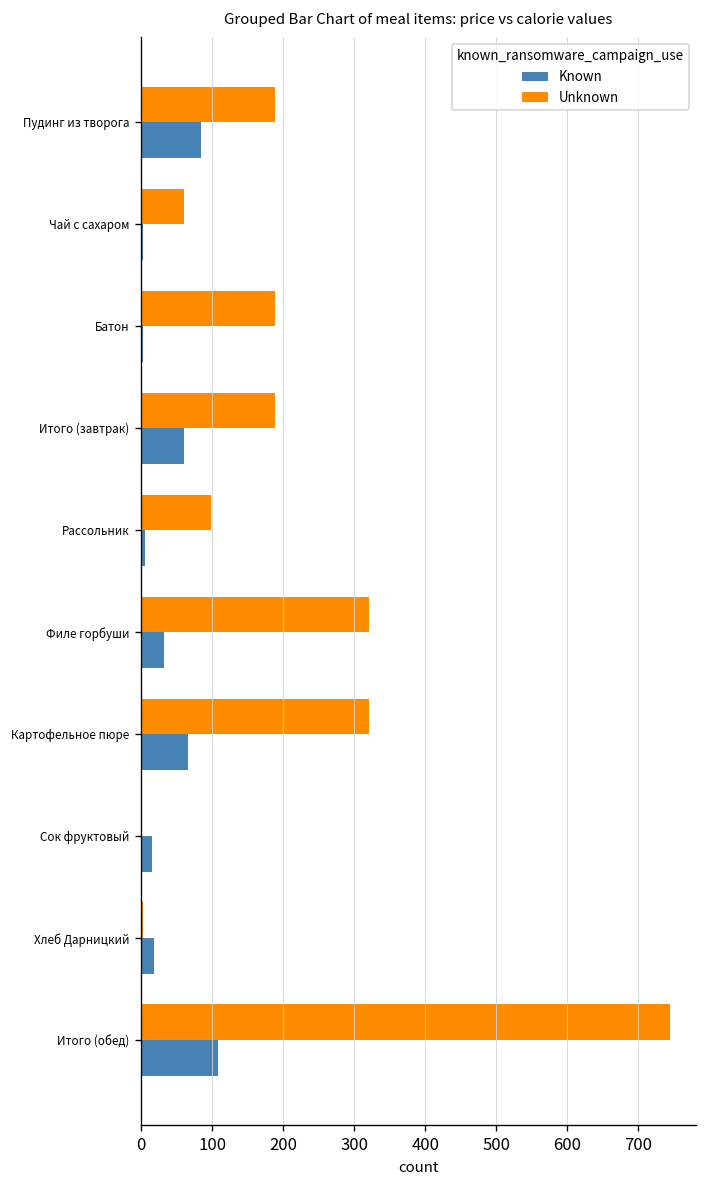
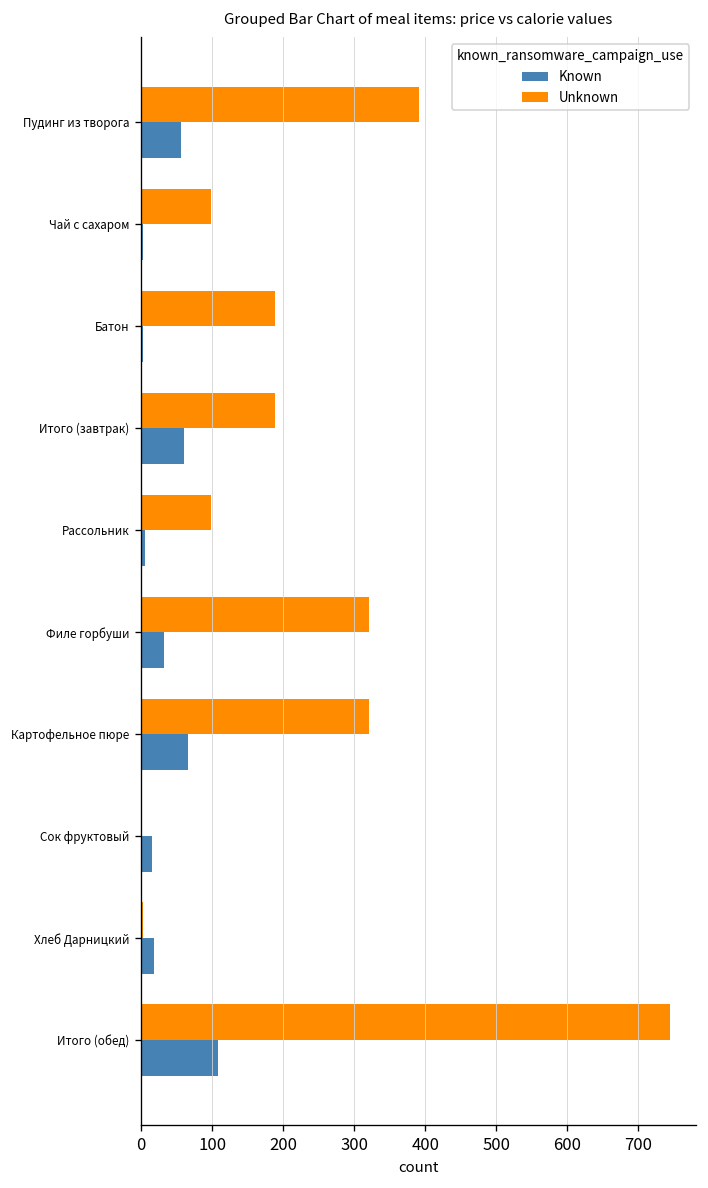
Unknown, Пудинг из творога: 190 -> 390
Known, Пудинг из творога: 80 -> 60
Unknown, Чай с сахаром: 60 -> 100
